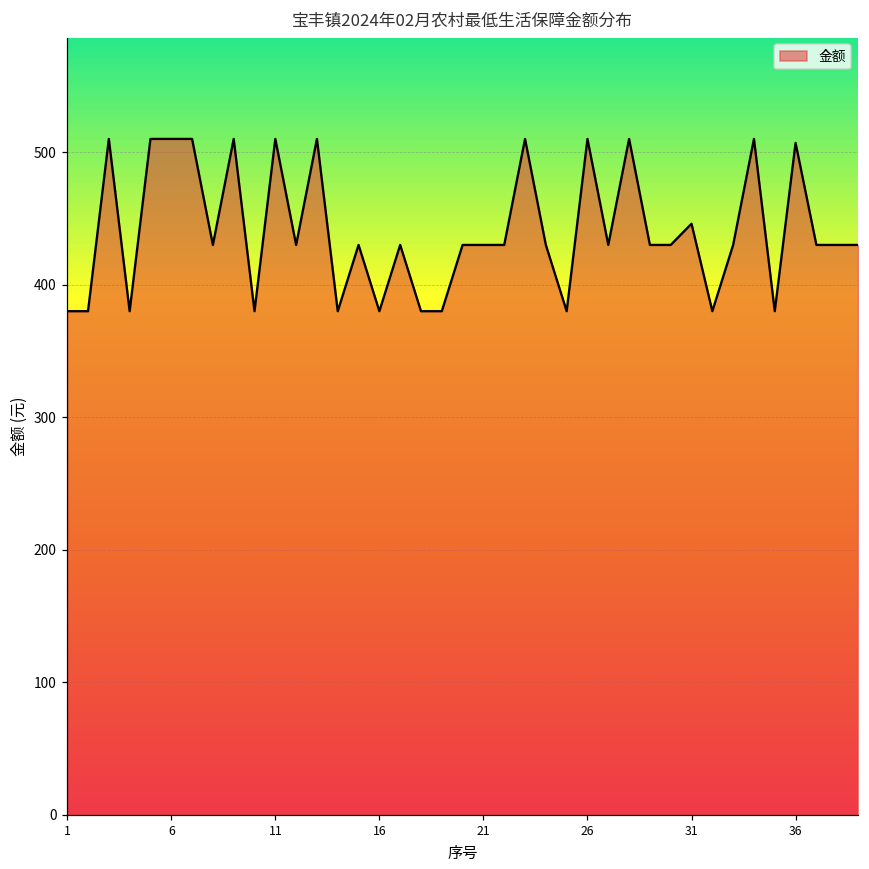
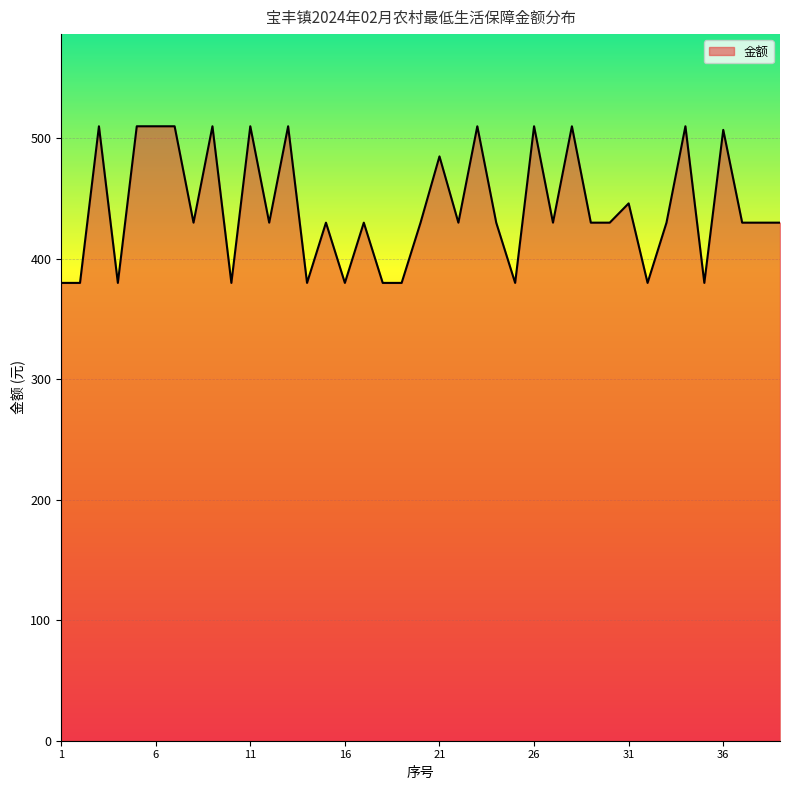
21: 430 -> 485
